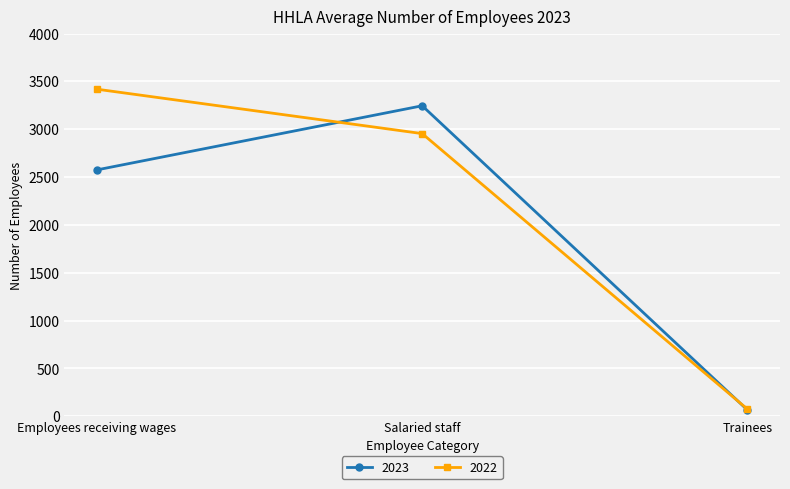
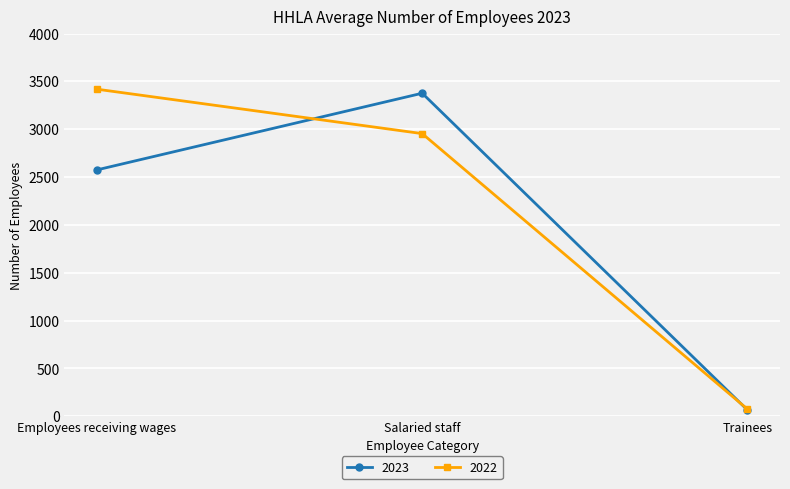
2023, Salaried staff: 3200 -> 3400
